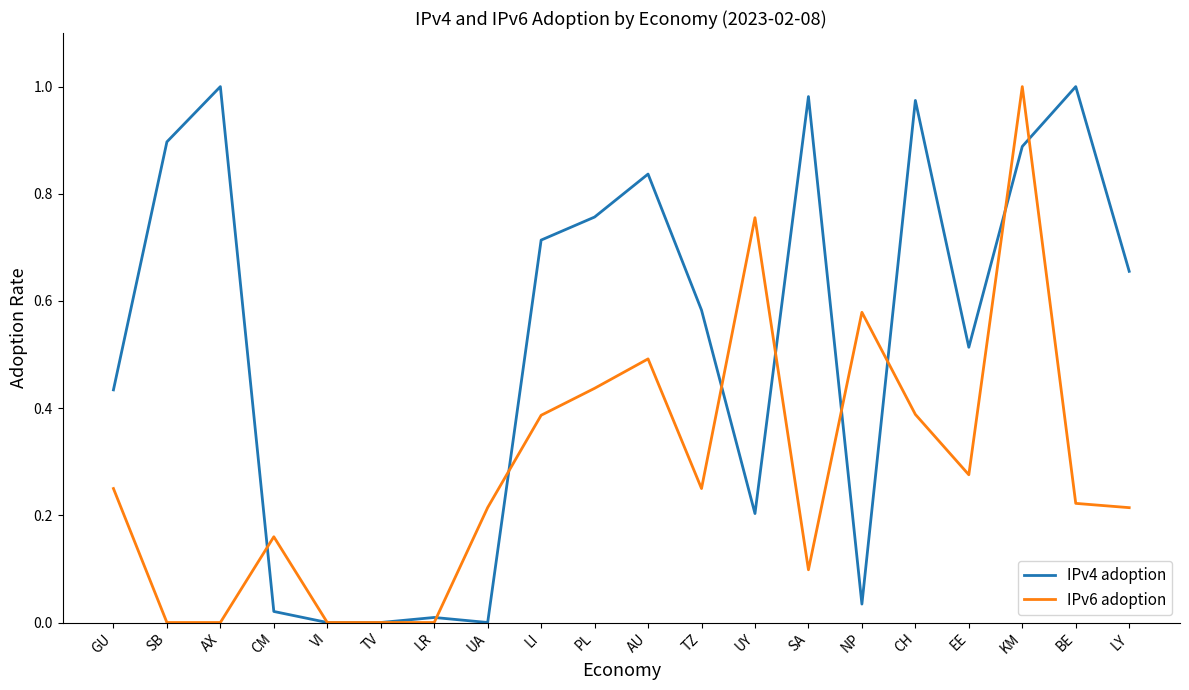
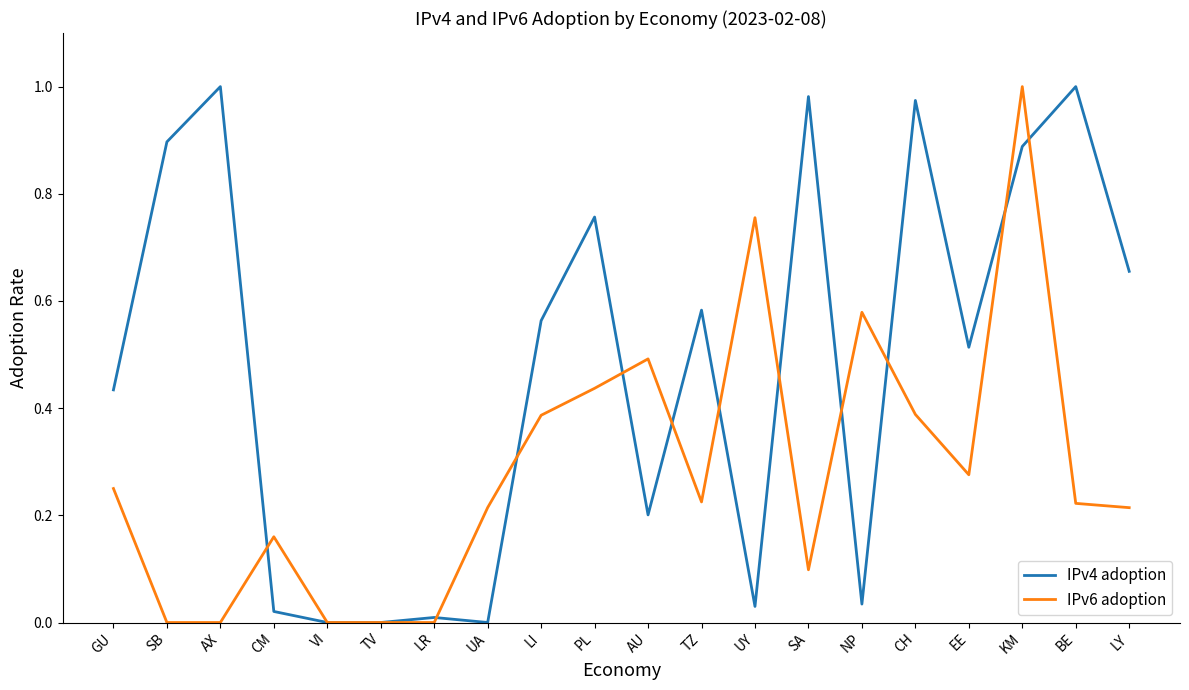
IPv4 adoption, LI: 0.71 -> 0.56
IPv4 adoption, AU: 0.84 -> 0.20
IPv6 adoption, TZ: 0.25 -> 0.23
IPv4 adoption, UY: 0.20 -> 0.03
